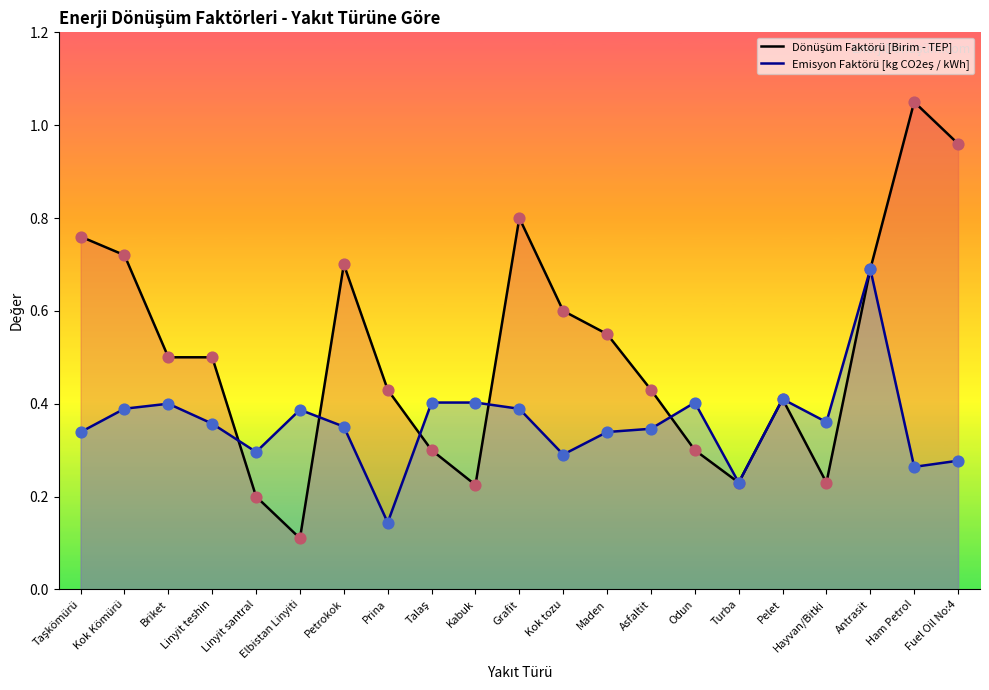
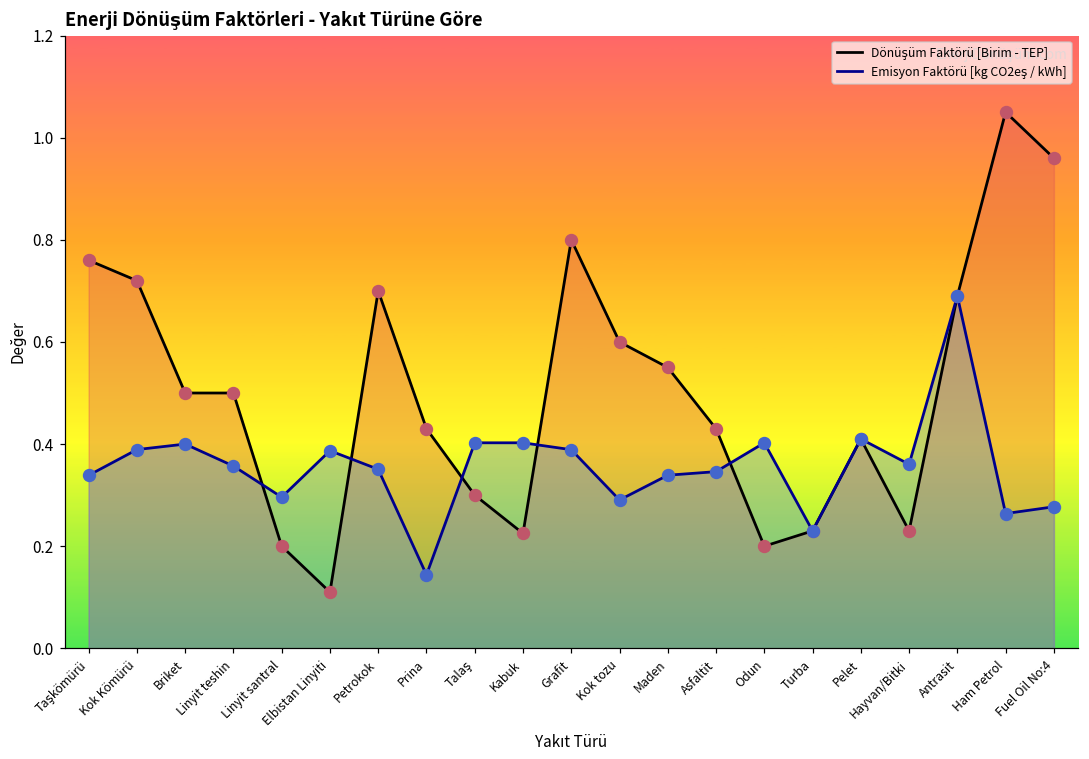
Dönüşüm Faktörü [Birim - TEP], Odun: 0.3 -> 0.2
